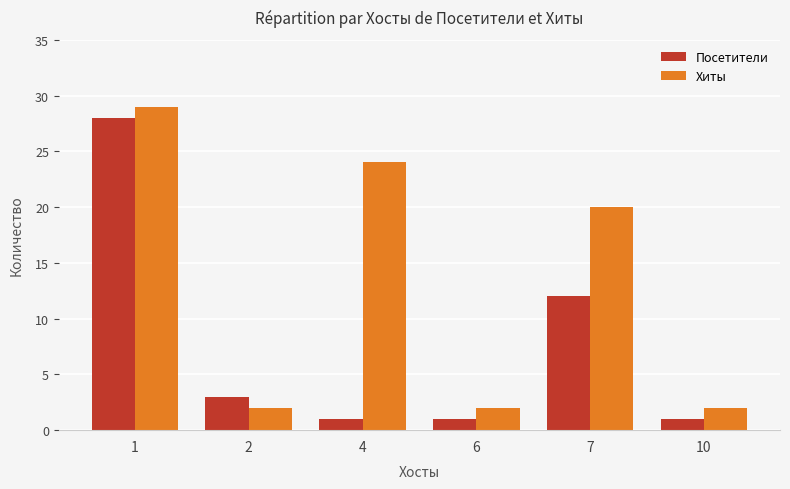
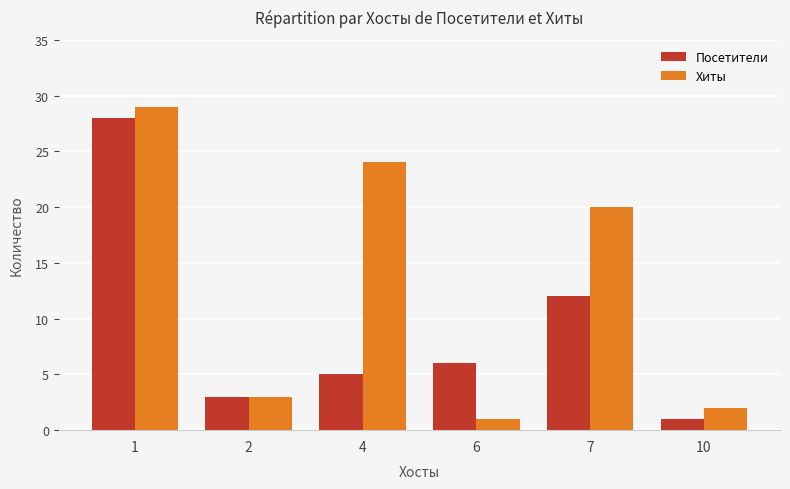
Хиты, 2: 2 -> 3
Посетители, 4: 1 -> 5
Посетители, 6: 1 -> 6
Хиты, 6: 2 -> 1
